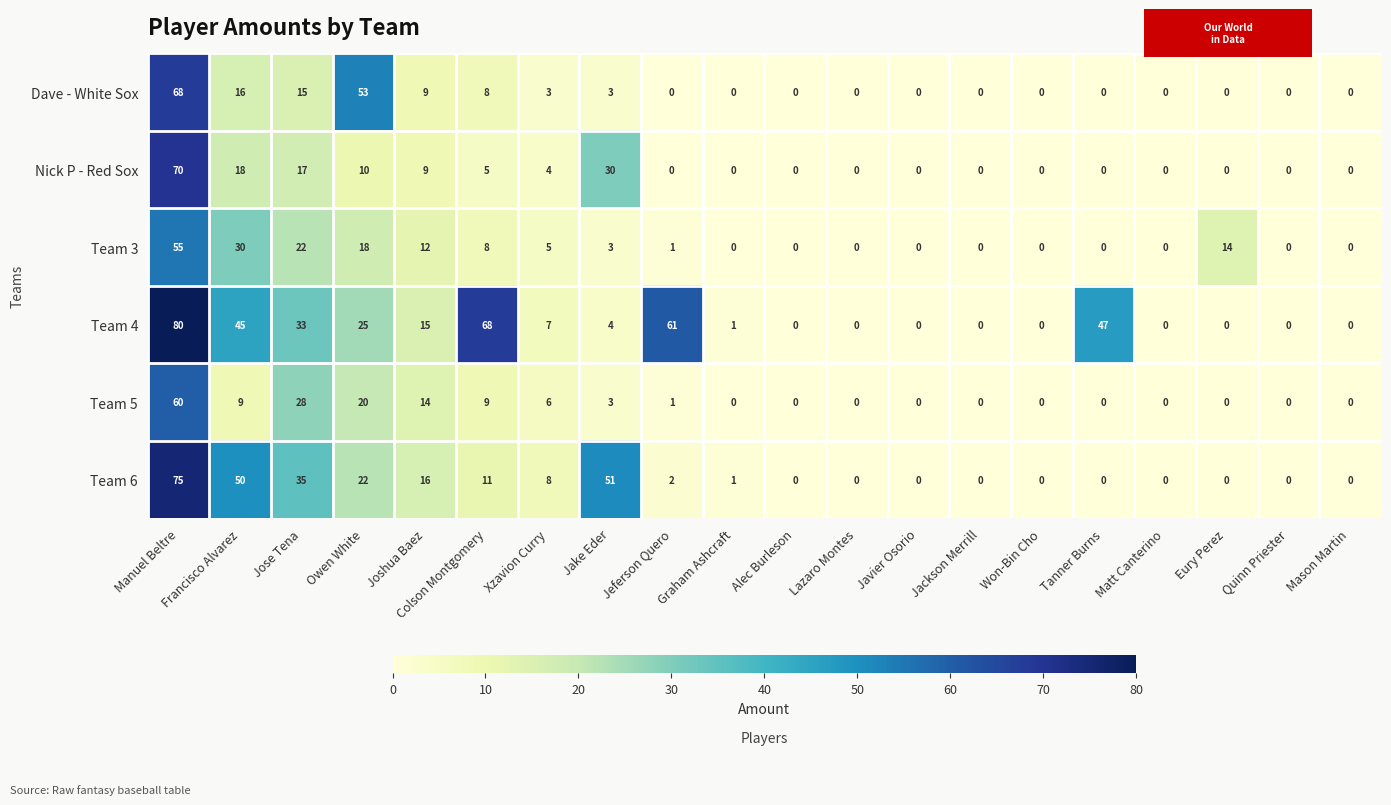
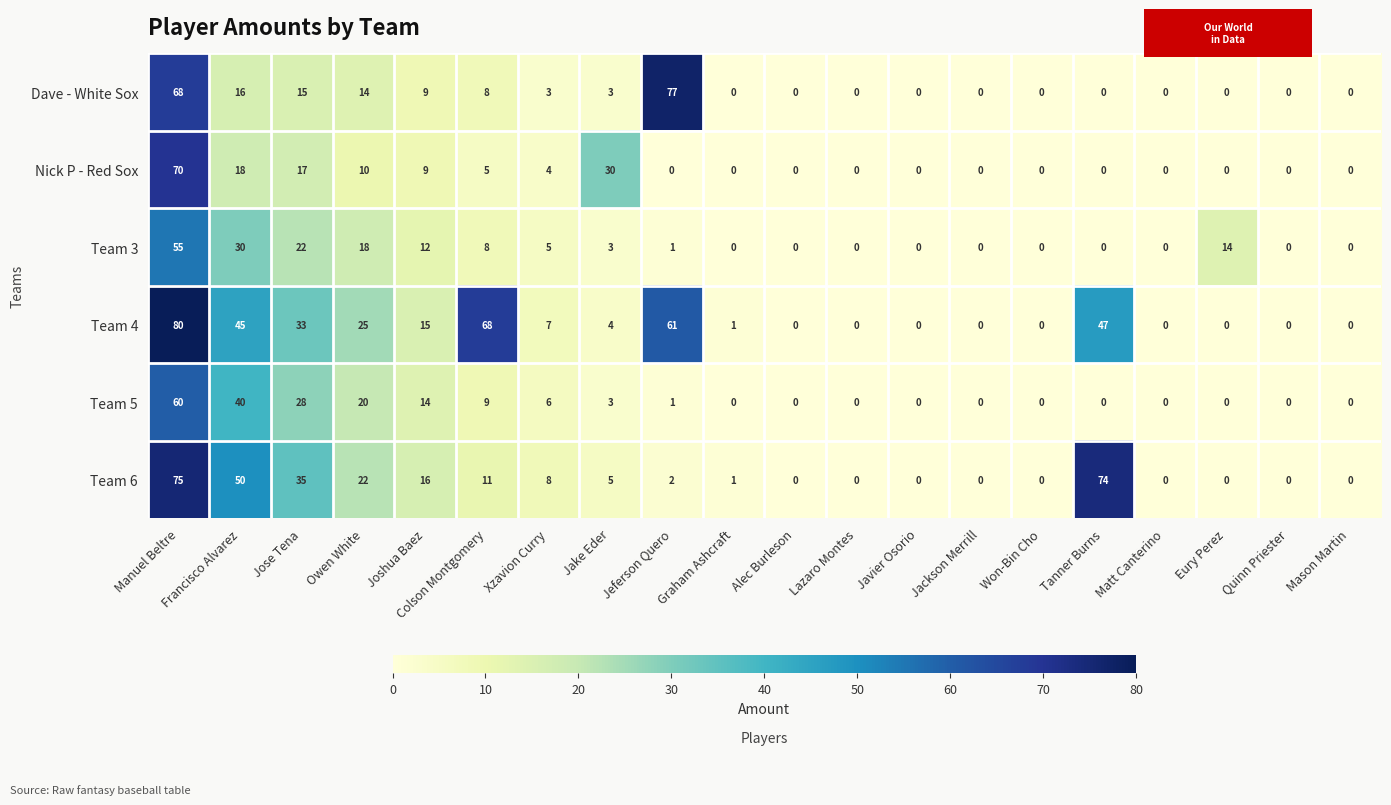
Dave - White Sox, Owen White: 53 -> 14
Dave - White Sox, Jeferson Quero: 0 -> 77
Team 5, Francisco Alvarez: 9 -> 40
Team 6, Jake Eder: 51 -> 5
Team 6, Tanner Burns: 0 -> 74
